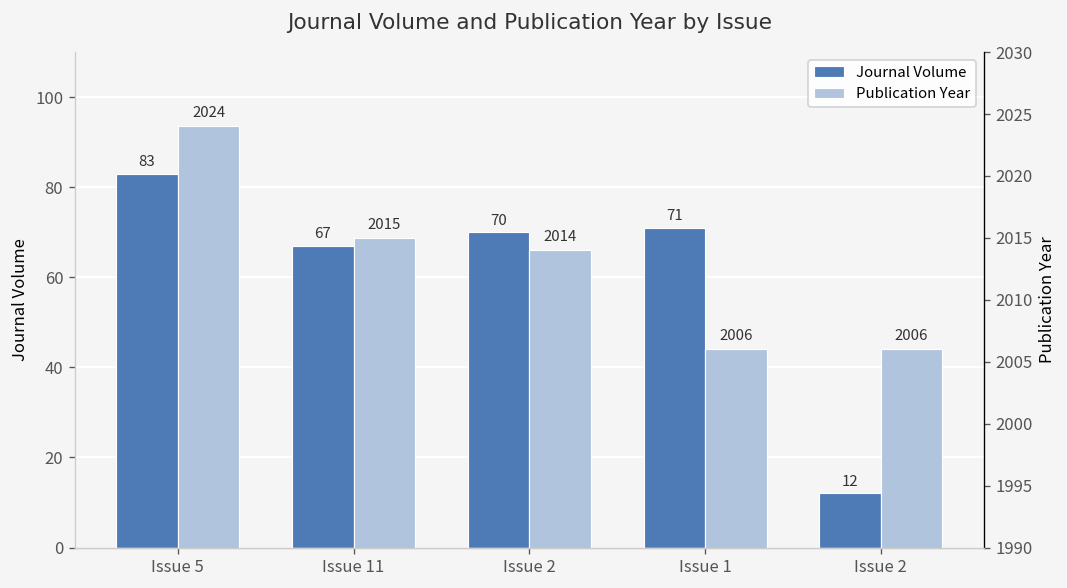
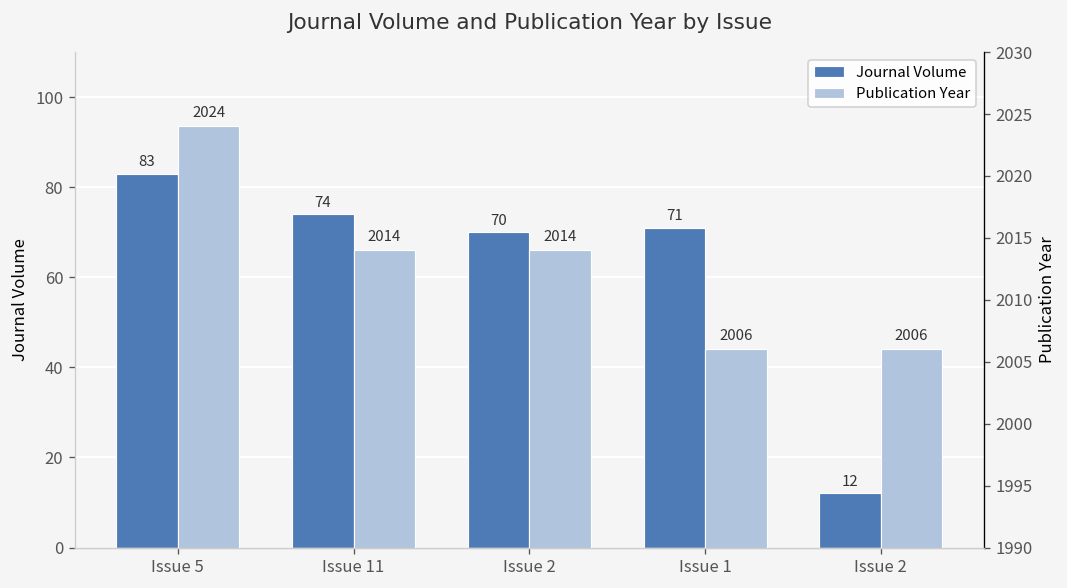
Journal Volume, Issue 11: 67 -> 74
Publication Year, Issue 11: 2015 -> 2014
